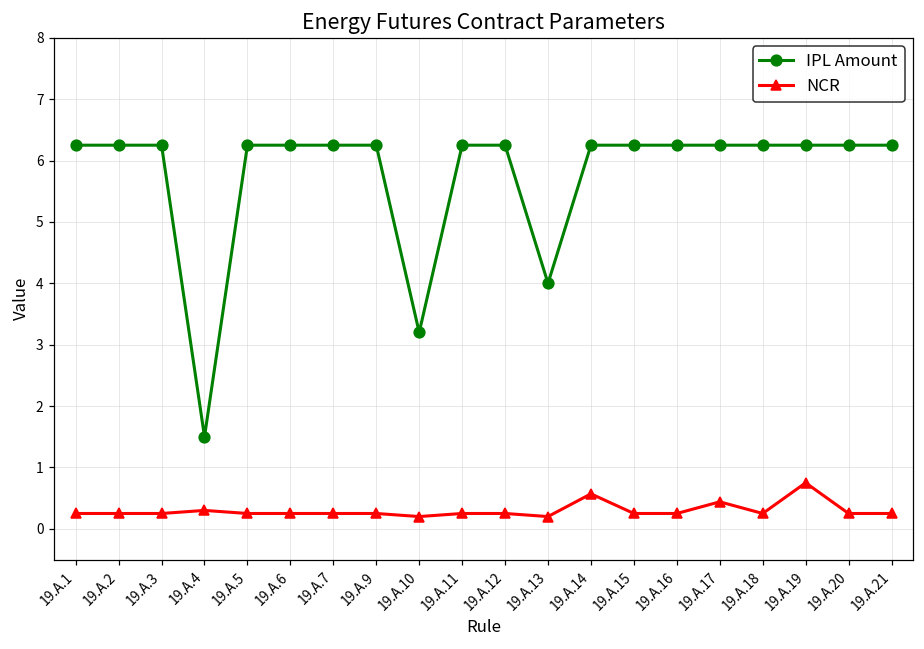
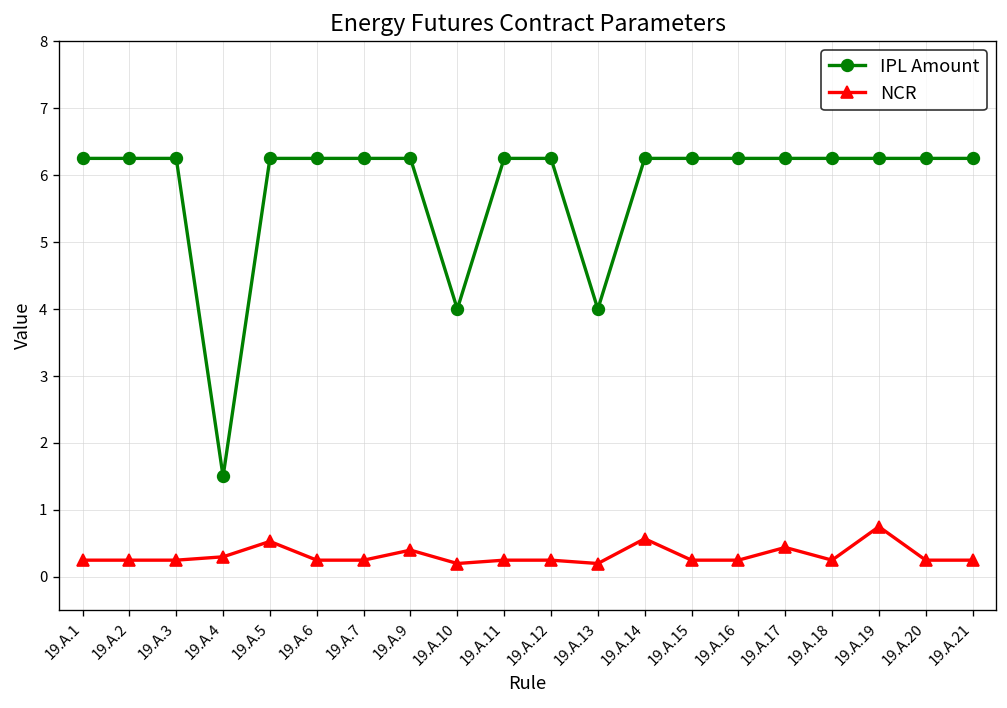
NCR, 19.A.5: 0.3 -> 0.5
NCR, 19.A.9: 0.3 -> 0.4
IPL Amount, 19.A.10: 3.2 -> 4.0
